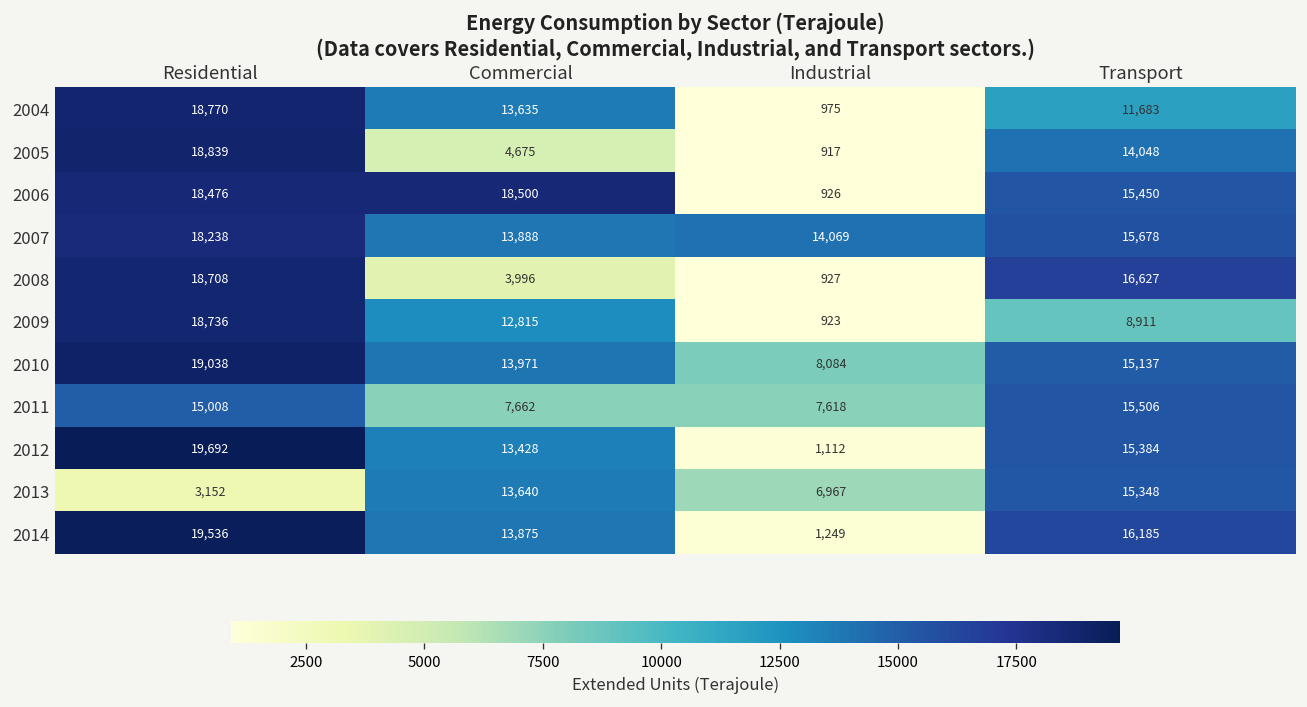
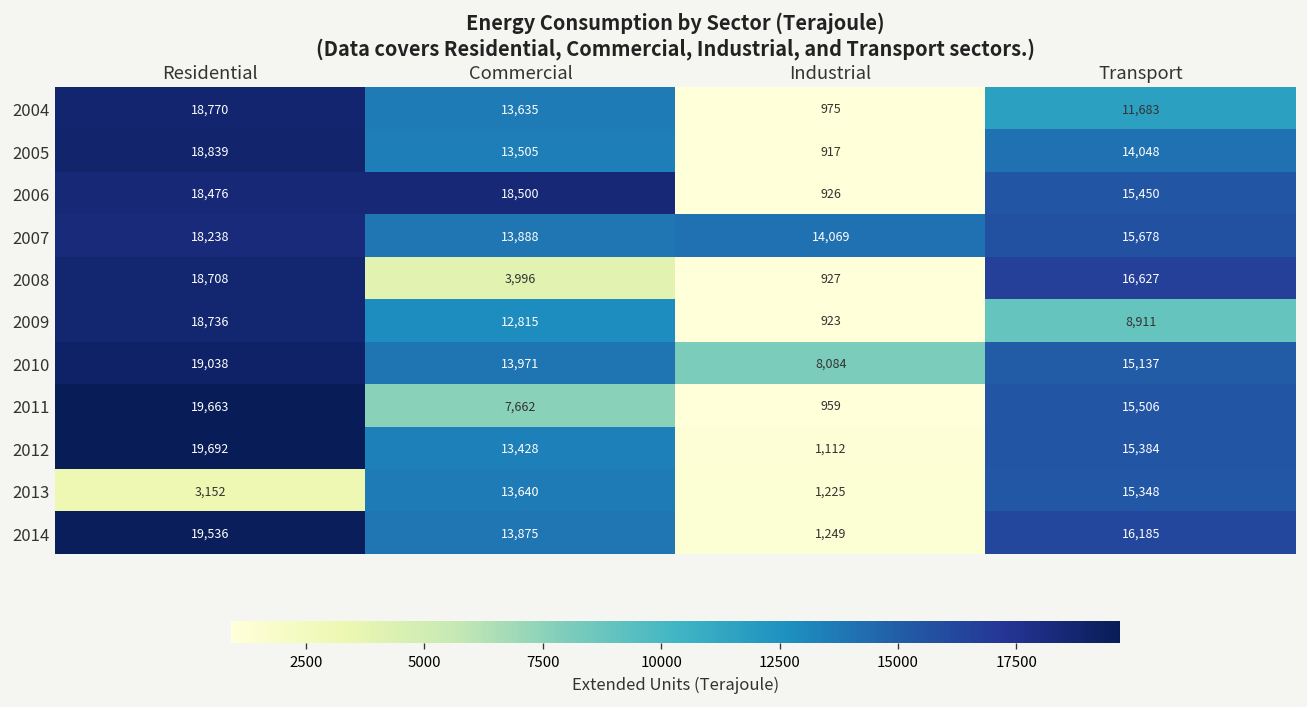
2005, Commercial: 4,675 -> 13,505
2011, Residential: 15,008 -> 19,663
2011, Industrial: 7,618 -> 959
2013, Industrial: 6,967 -> 1,225
